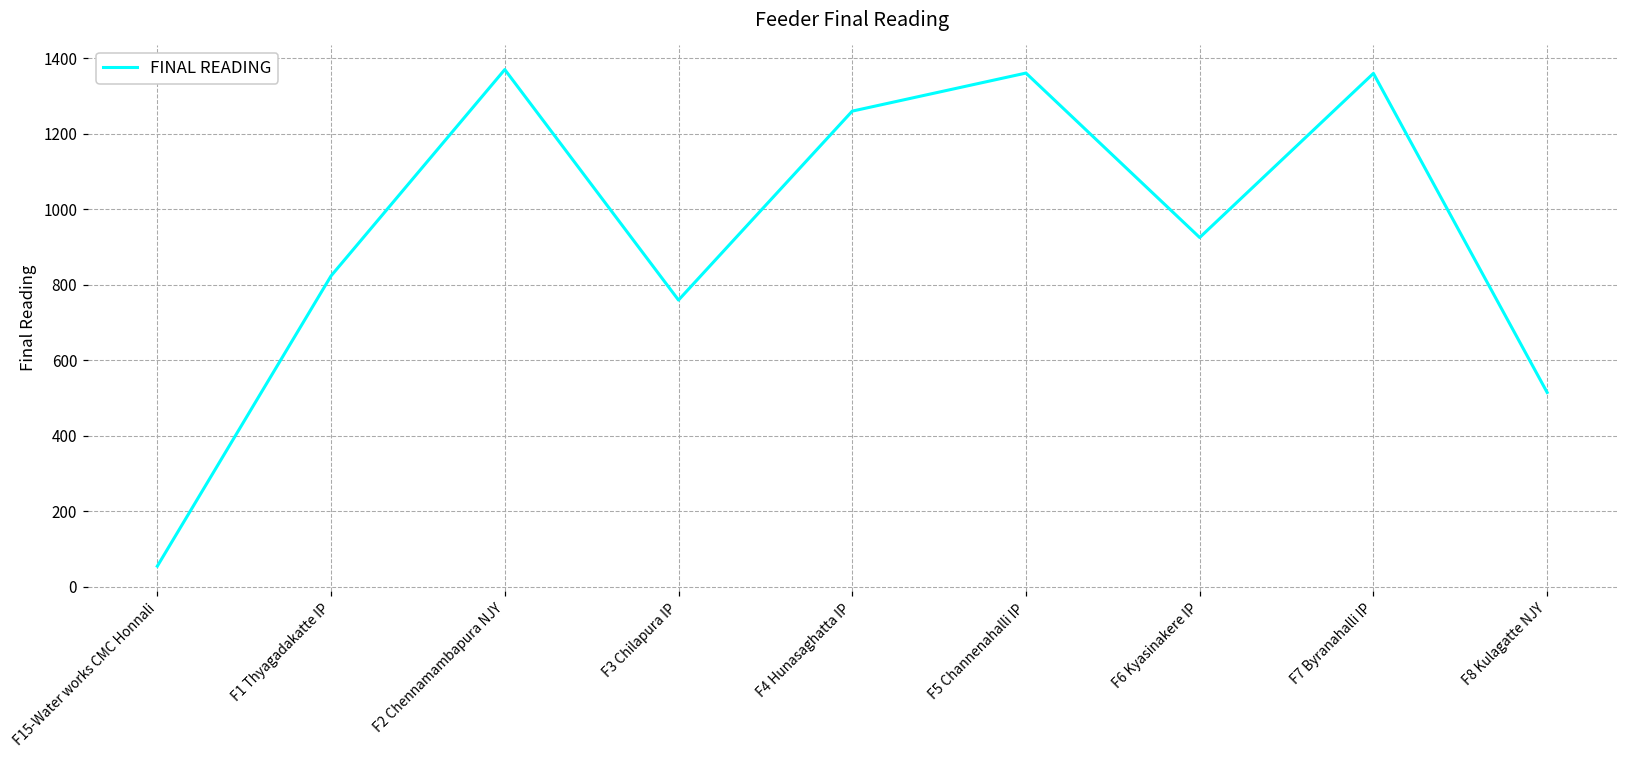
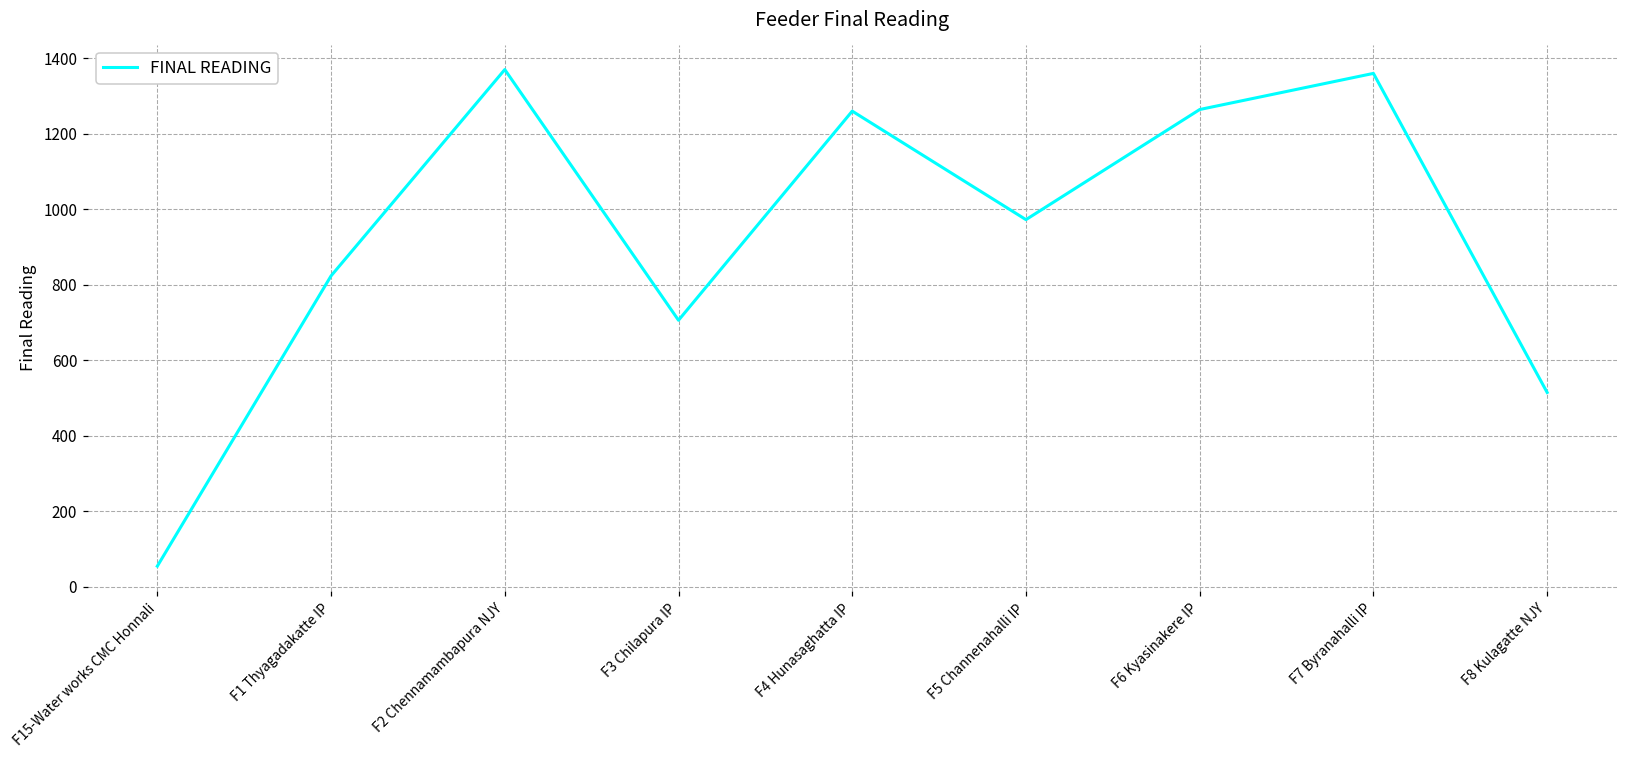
F3 Chilapura IP: 760 -> 710
F5 Channenahalli IP: 1360 -> 970
F6 Kyasinakere IP: 930 -> 1260
